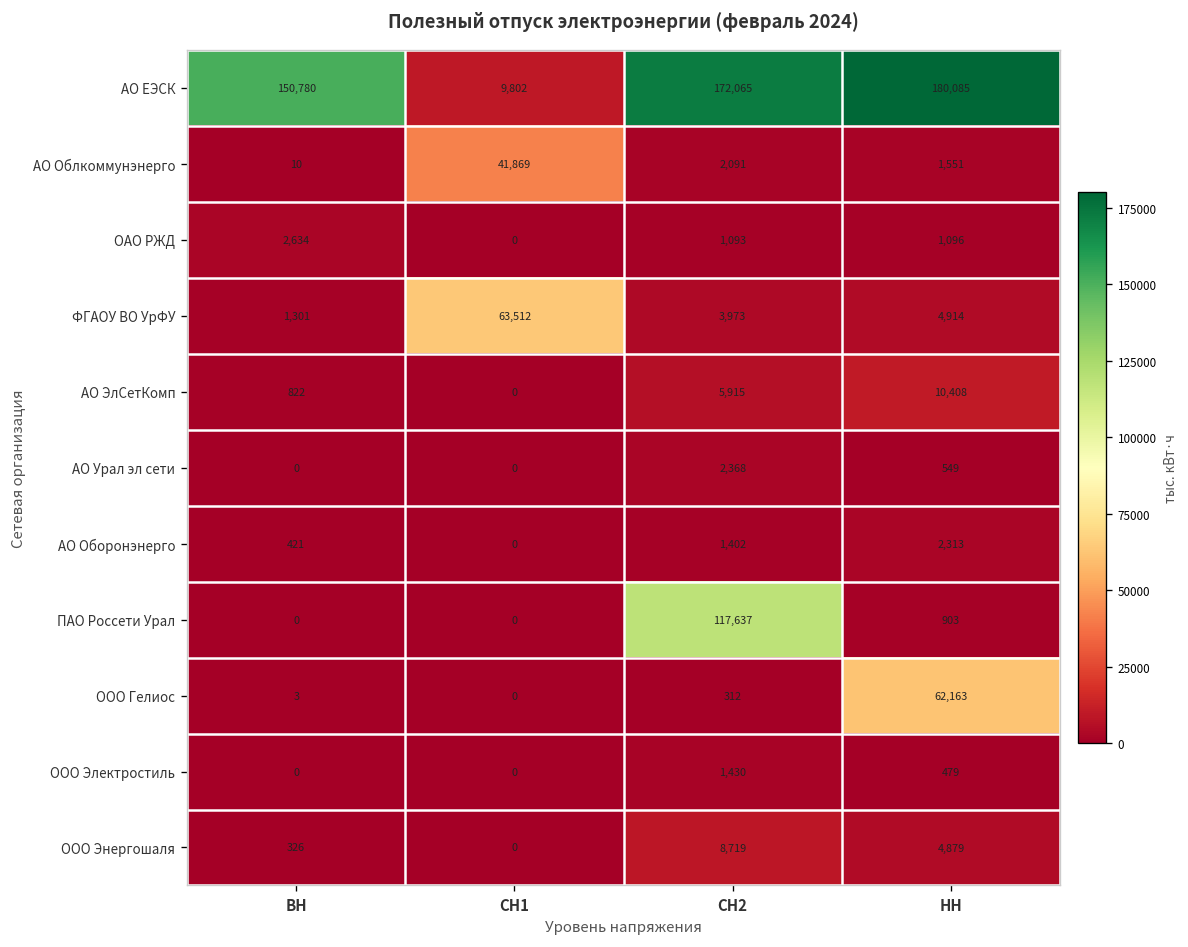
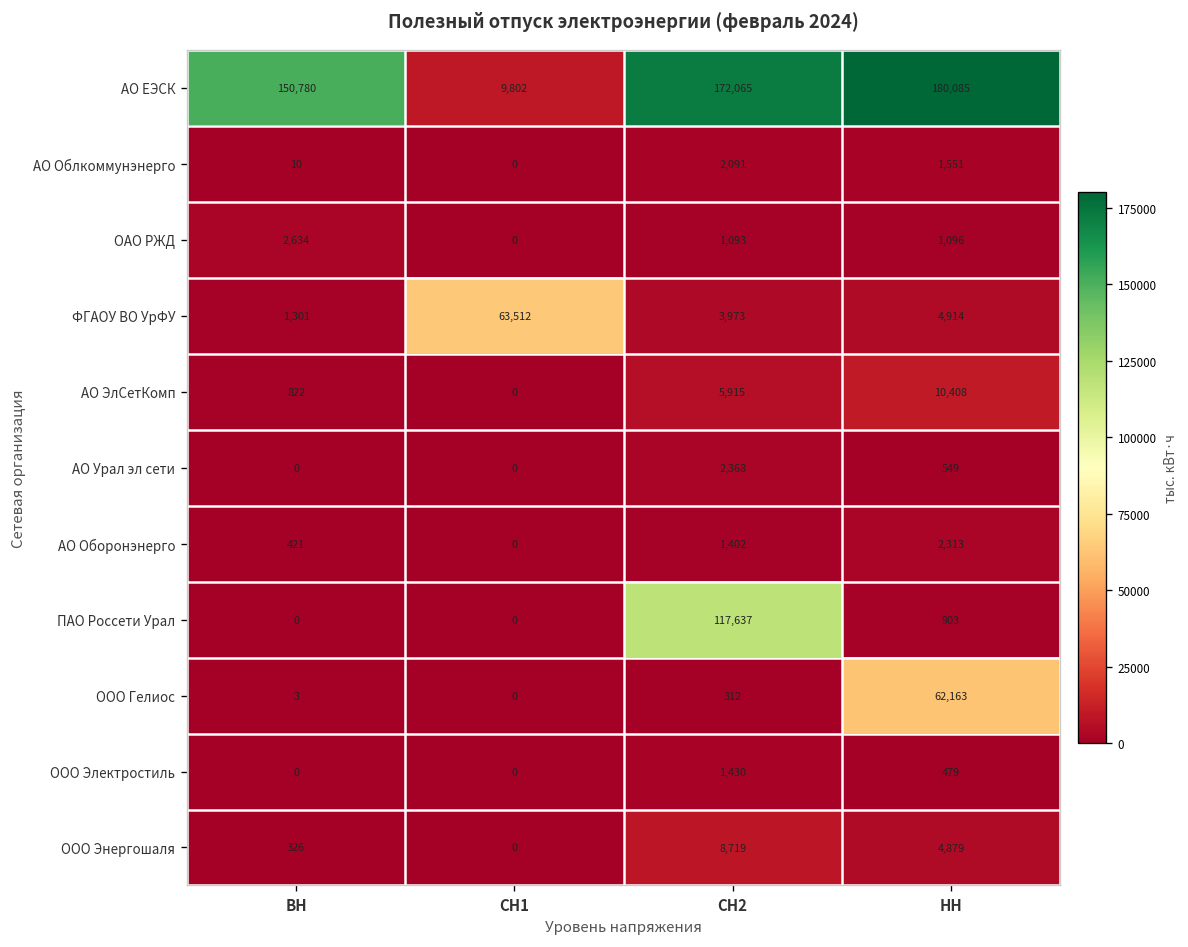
АО Облкоммунэнерго, СН1: 41,869 -> 0
